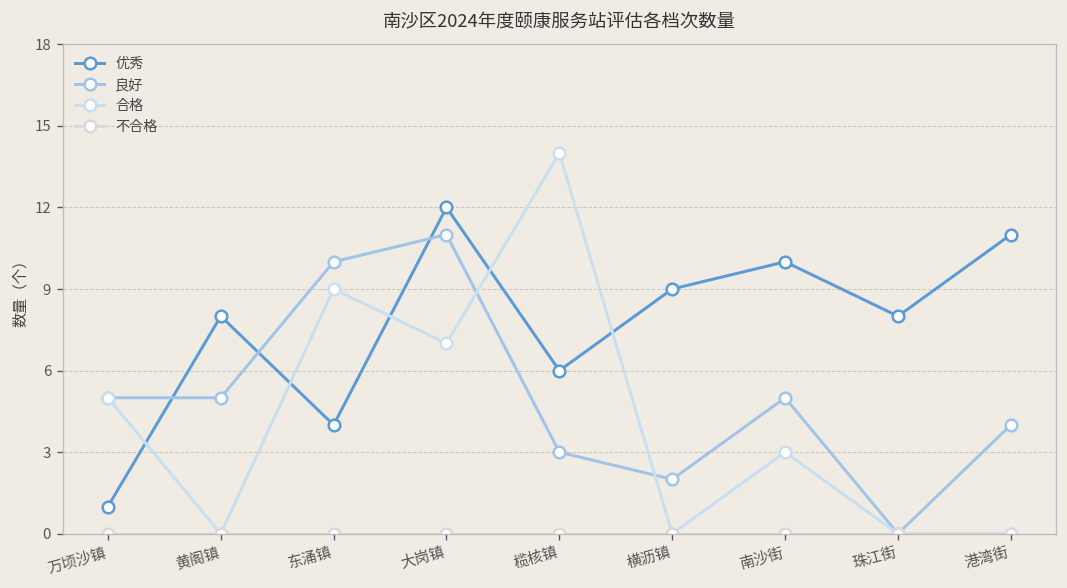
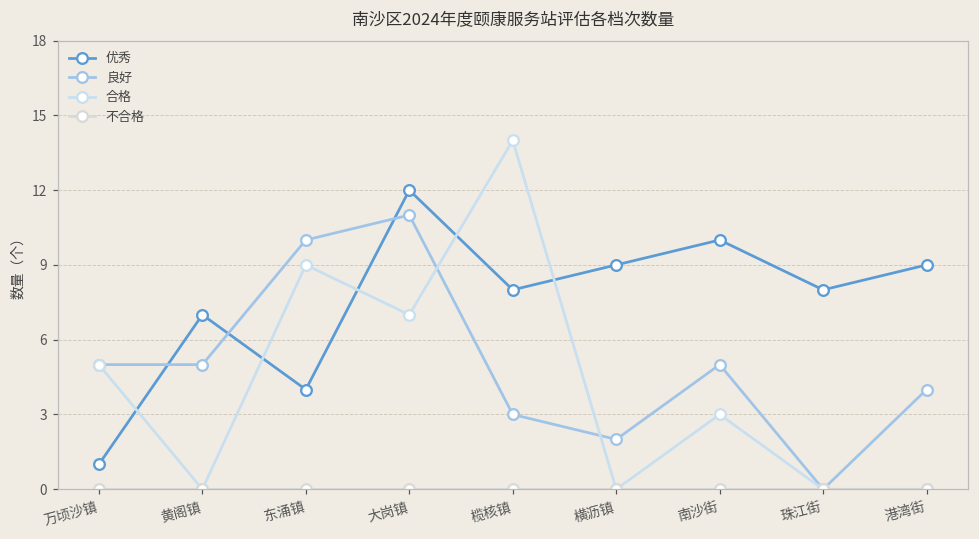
优秀, 黄阁镇: 8 -> 7
优秀, 榄核镇: 6 -> 8
优秀, 港湾街: 11 -> 9
